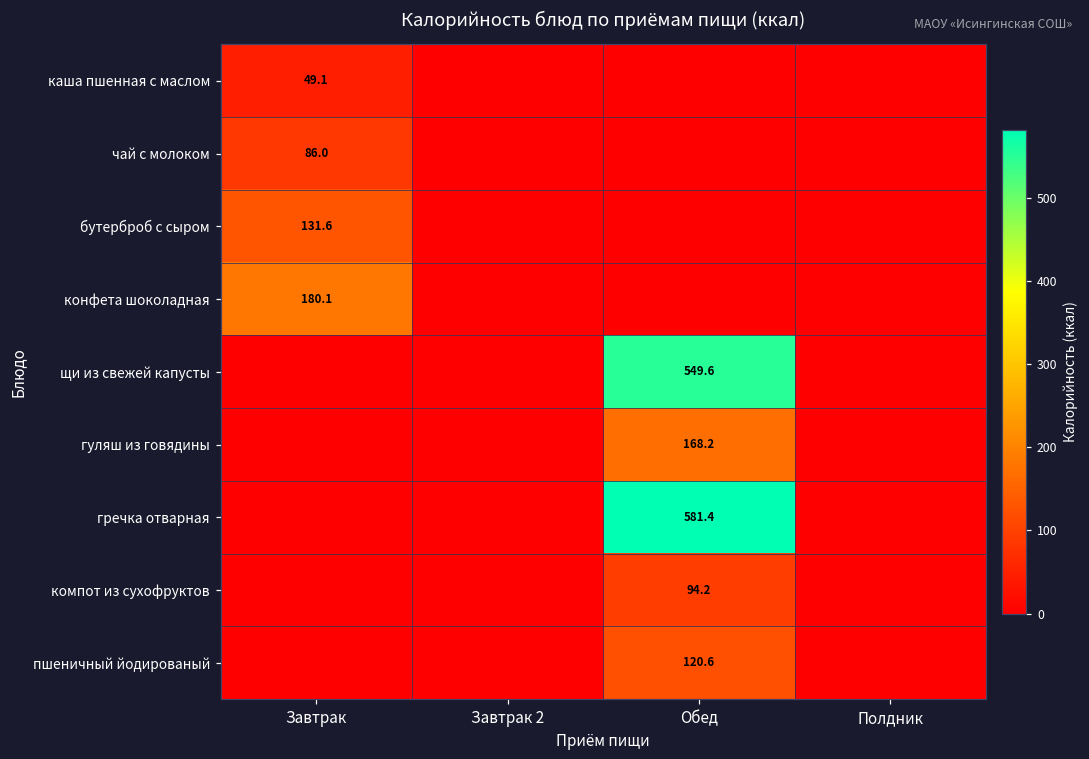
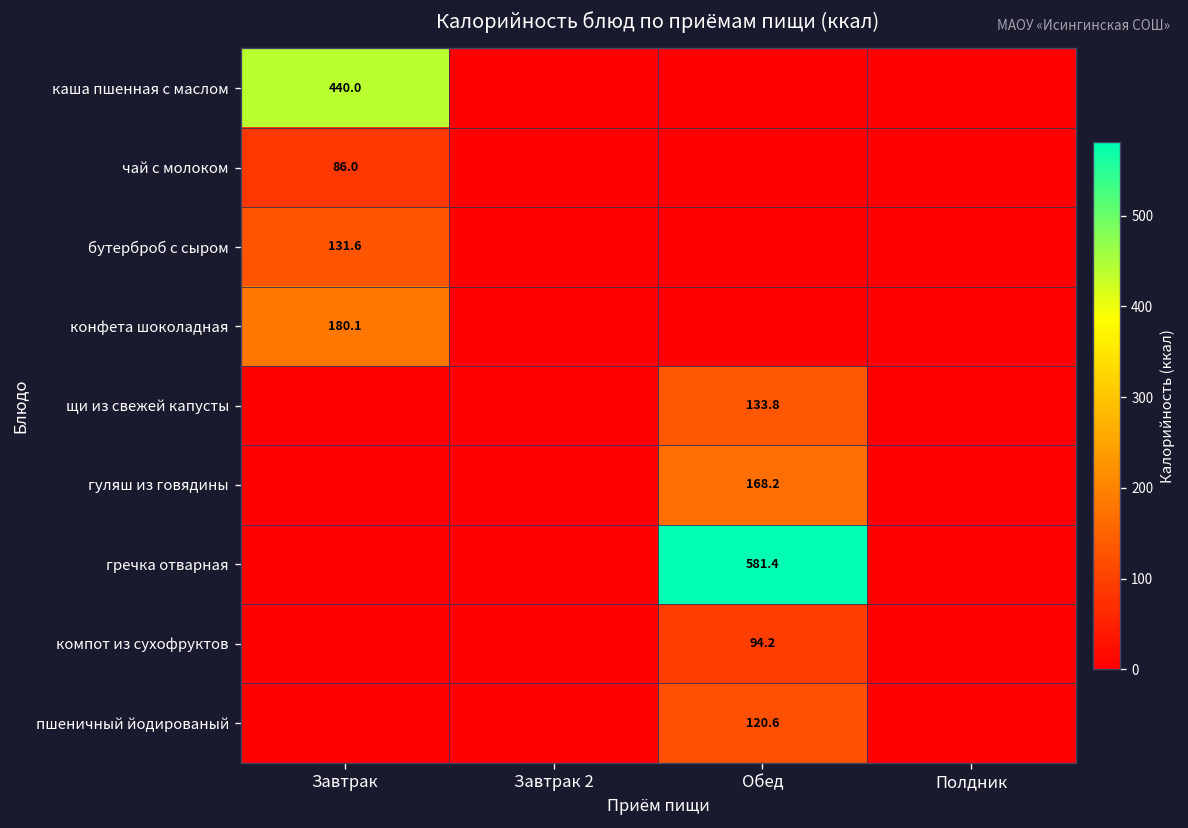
каша пшенная с маслом, Завтрак: 49.1 -> 440.0
щи из свежей капусты, Обед: 549.6 -> 133.8
